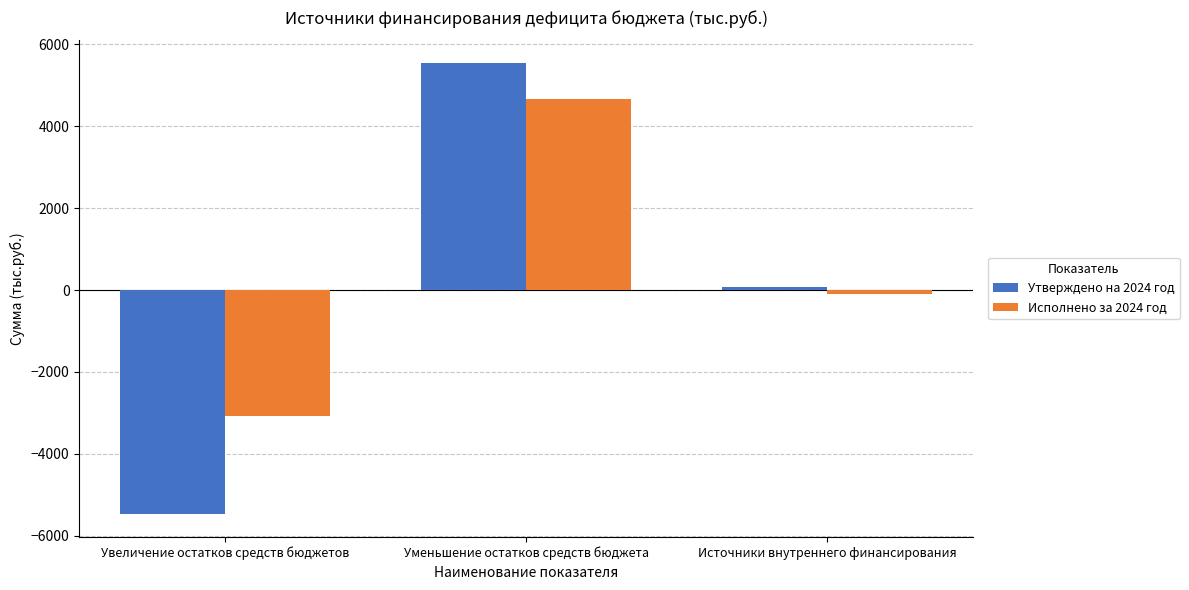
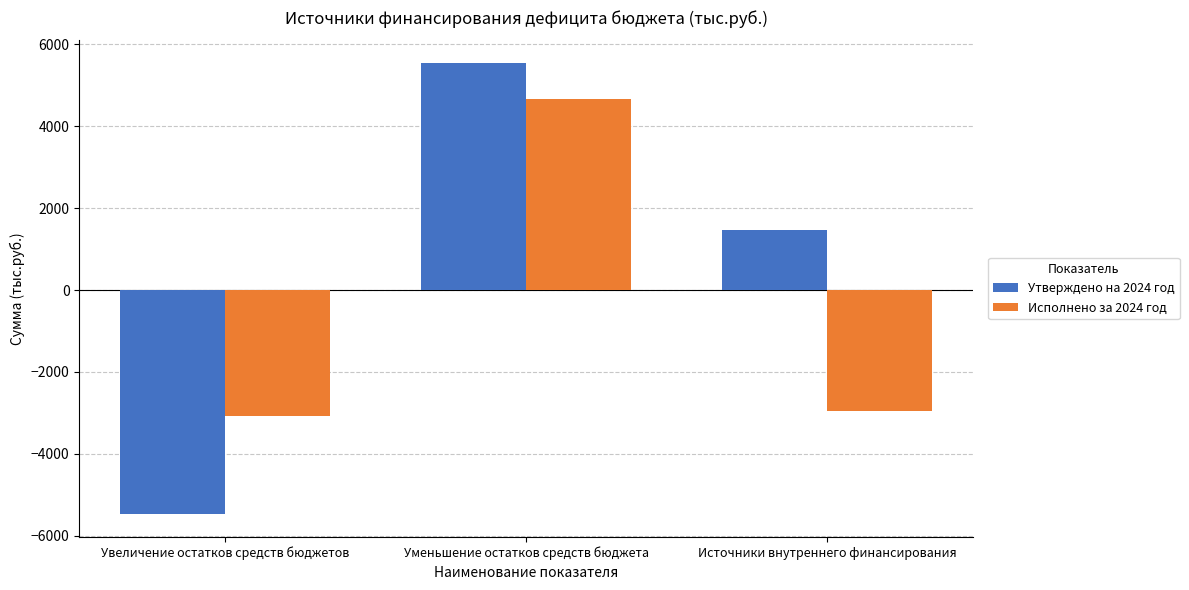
Утверждено на 2024 год, Источники внутреннего финансирования: 100 -> 1500
Исполнено за 2024 год, Источники внутреннего финансирования: -100 -> -3000
